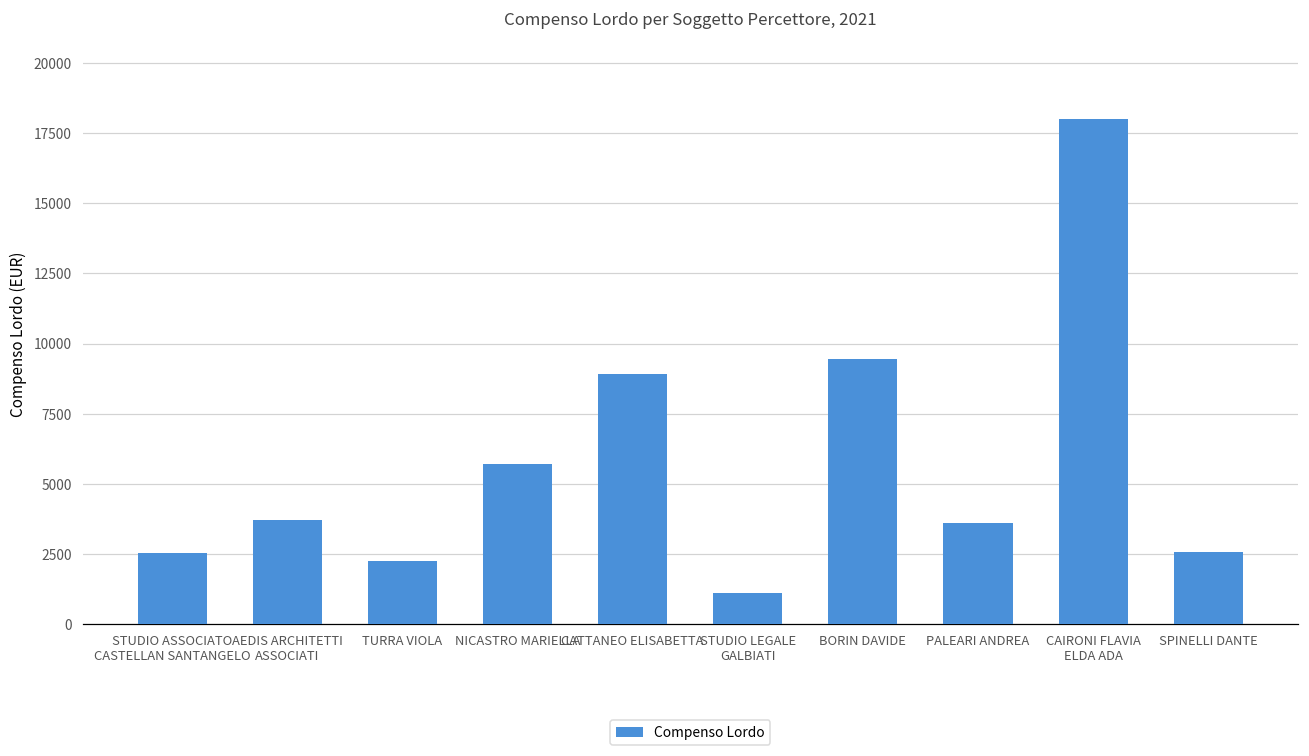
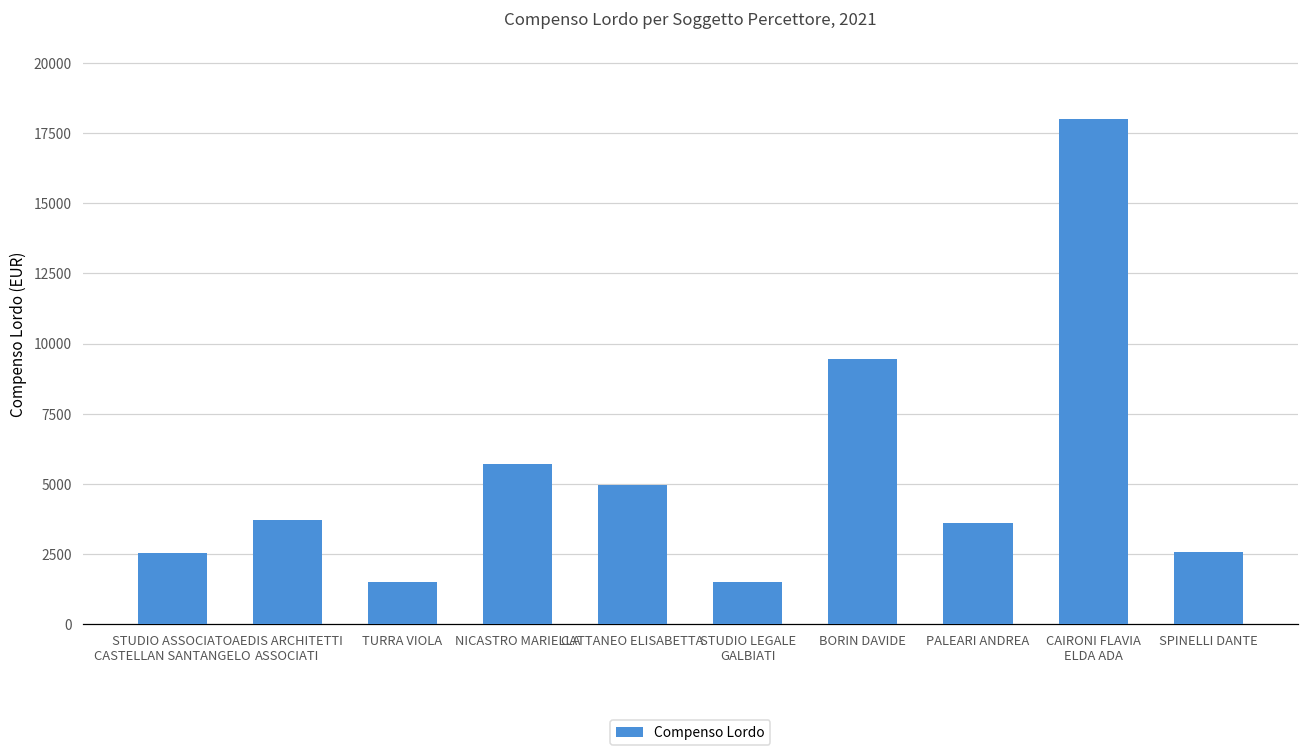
TURRA VIOLA: 2200 -> 1500
CATTANEO ELISABETTA: 8900 -> 5000
STUDIO LEGALE GALBIATI: 1100 -> 1500
